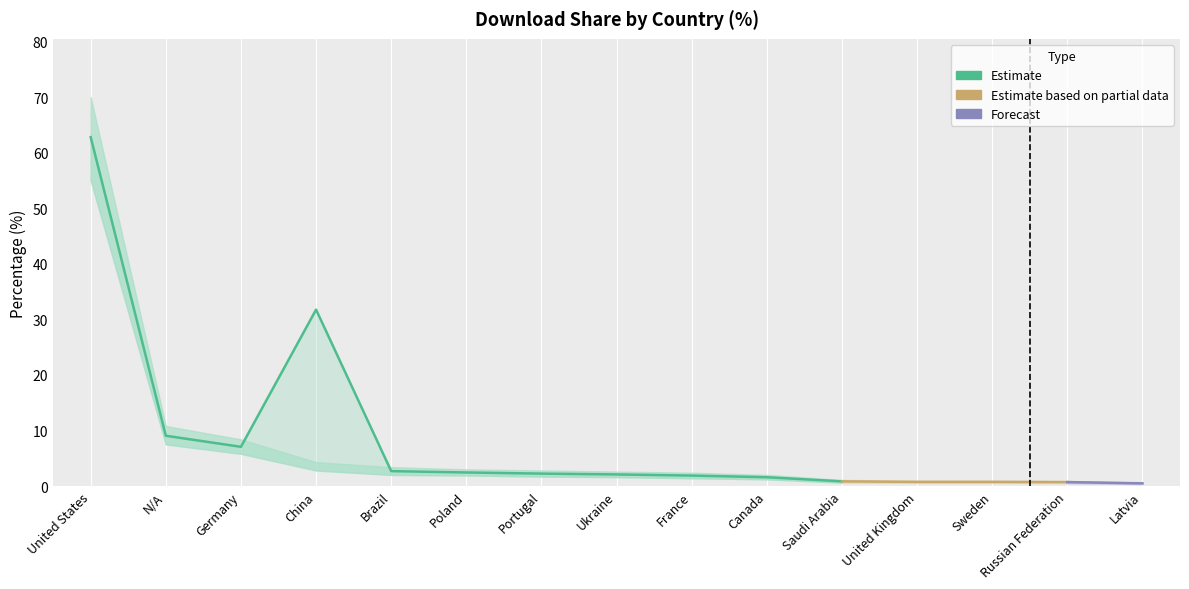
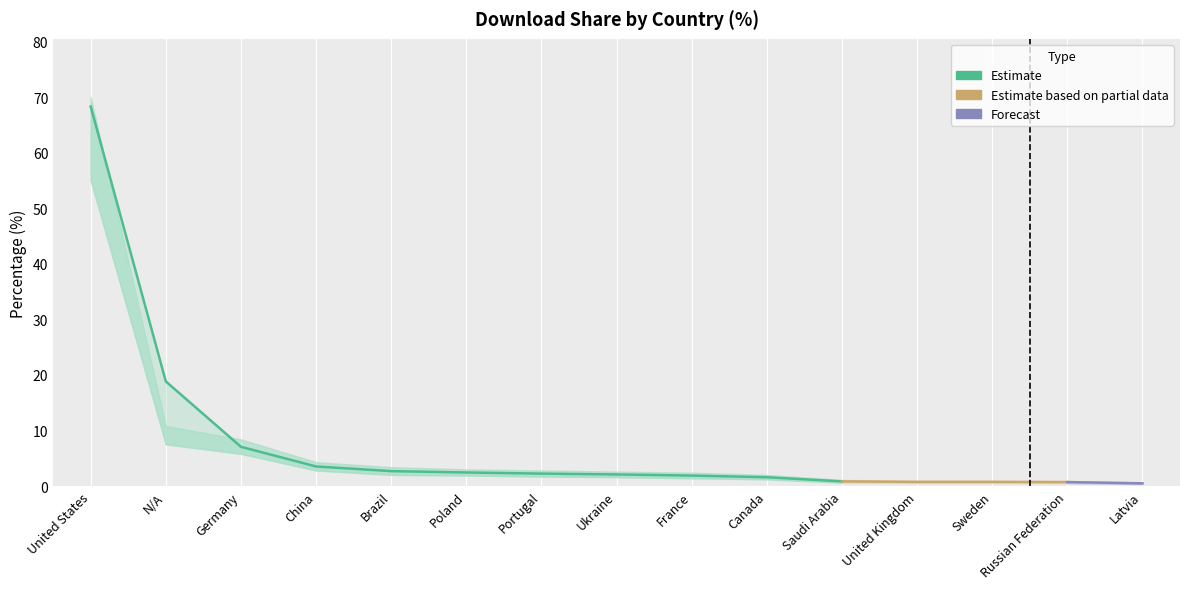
Estimate, United States: 63 -> 68
Estimate, N/A: 9 -> 19
Estimate, China: 32 -> 4
